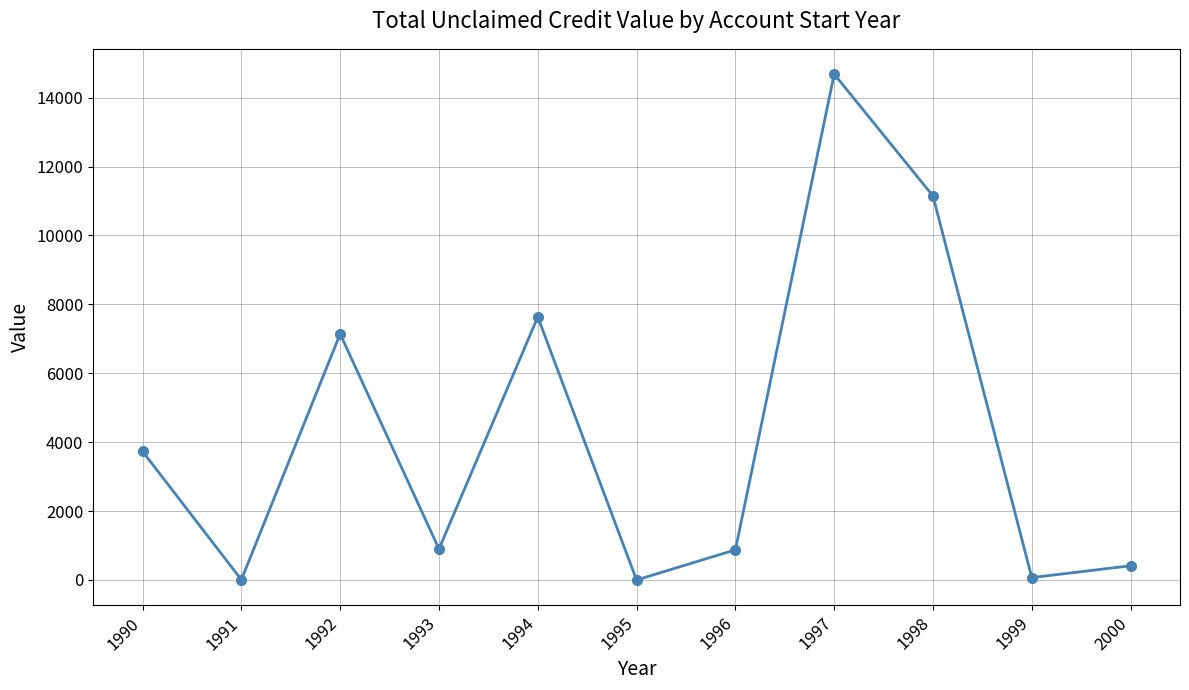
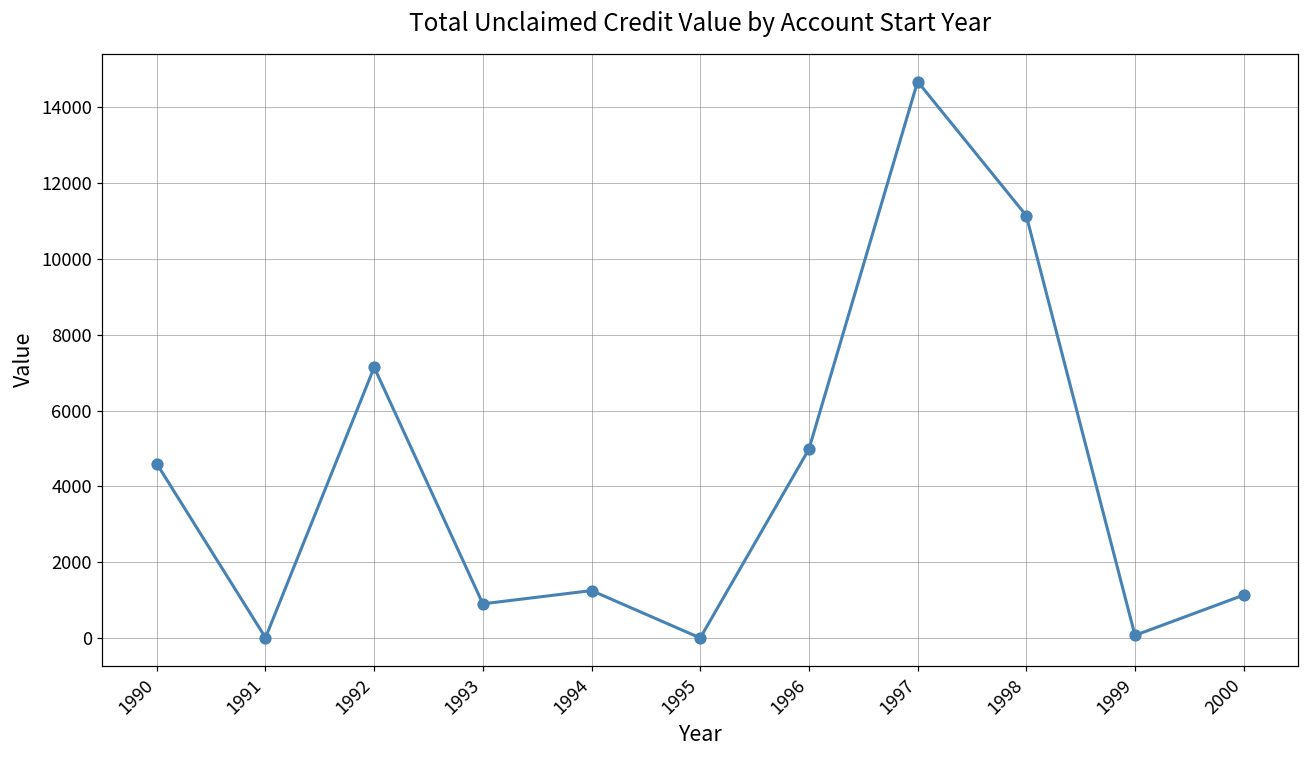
1990: 3700 -> 4600
1994: 7600 -> 1300
1996: 900 -> 5000
2000: 400 -> 1100
